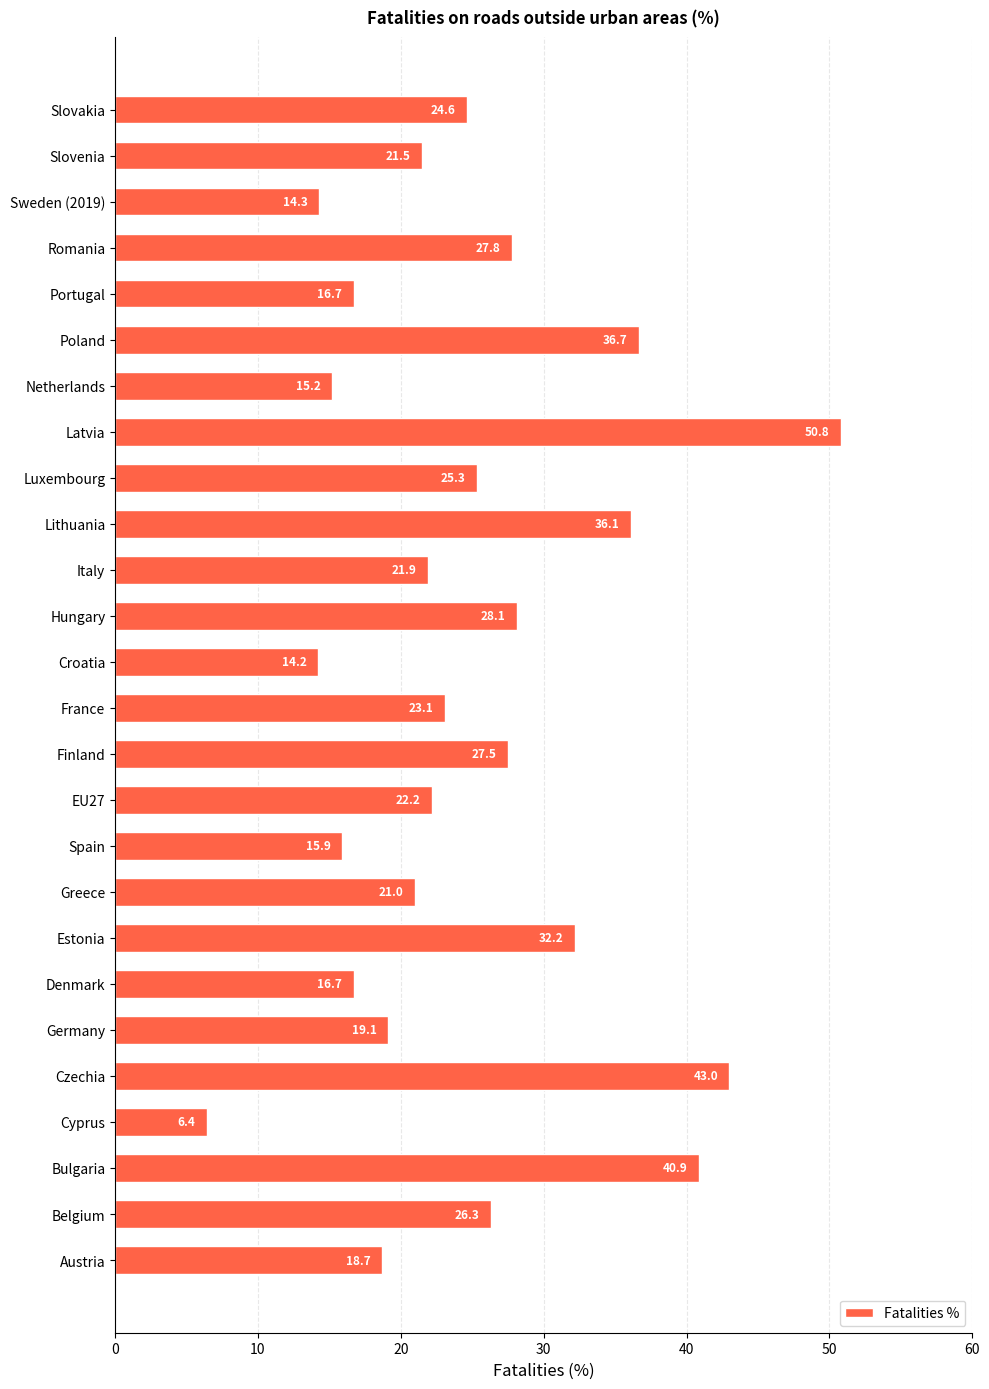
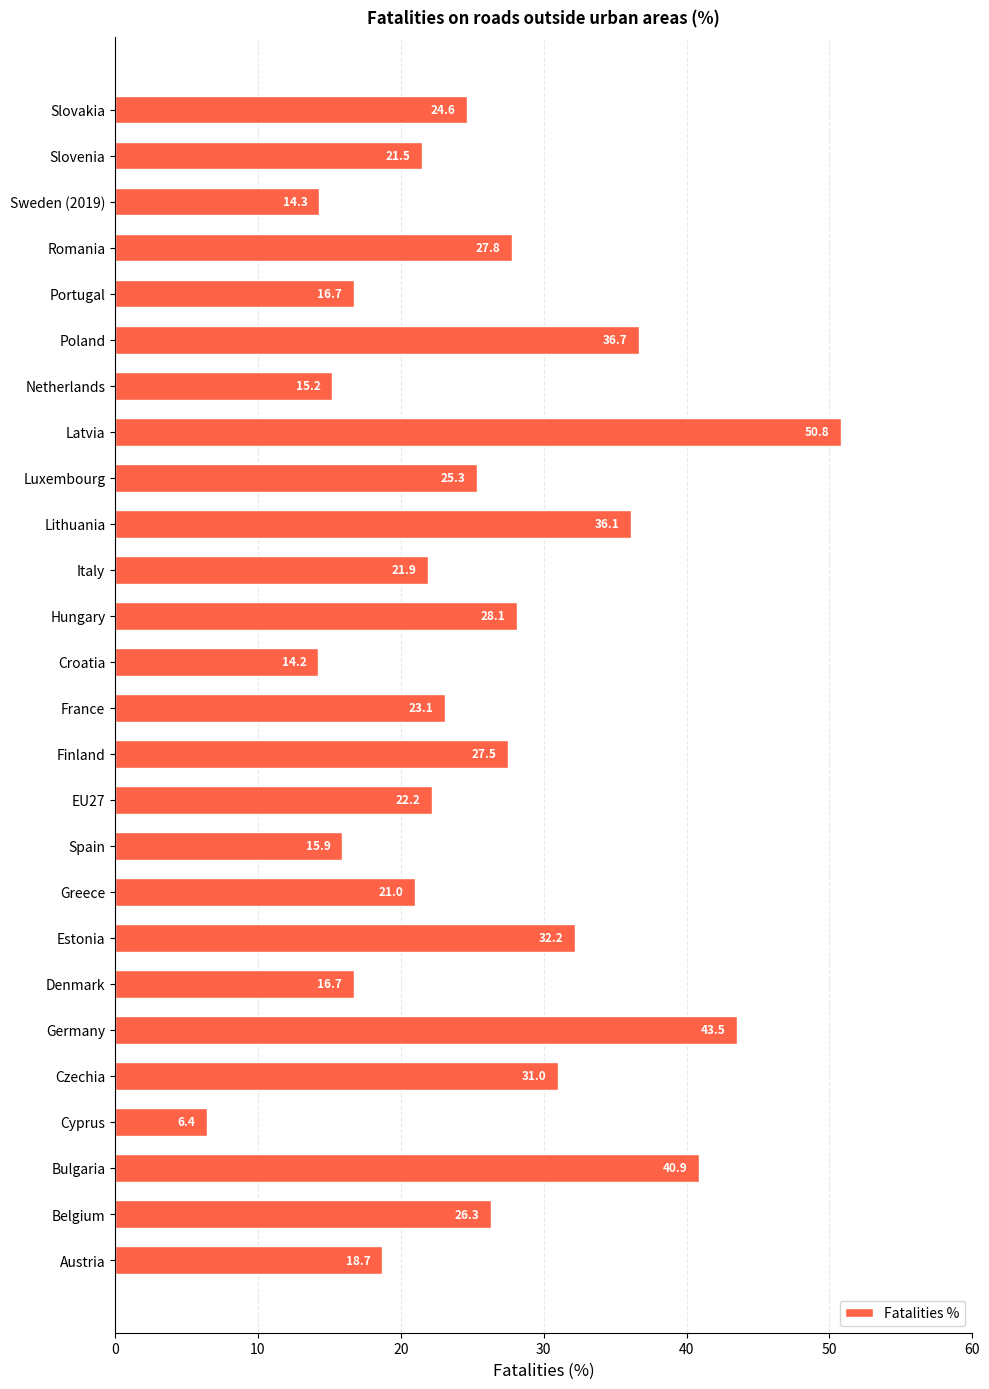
Germany: 19.1 -> 43.5
Czechia: 43.0 -> 31.0
